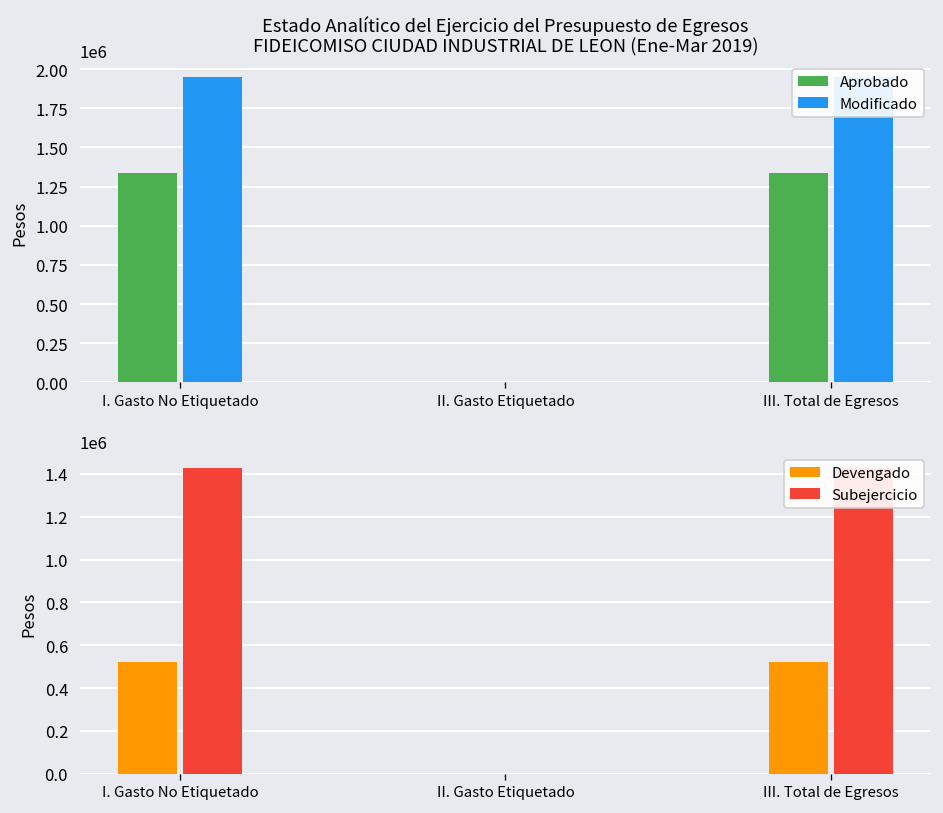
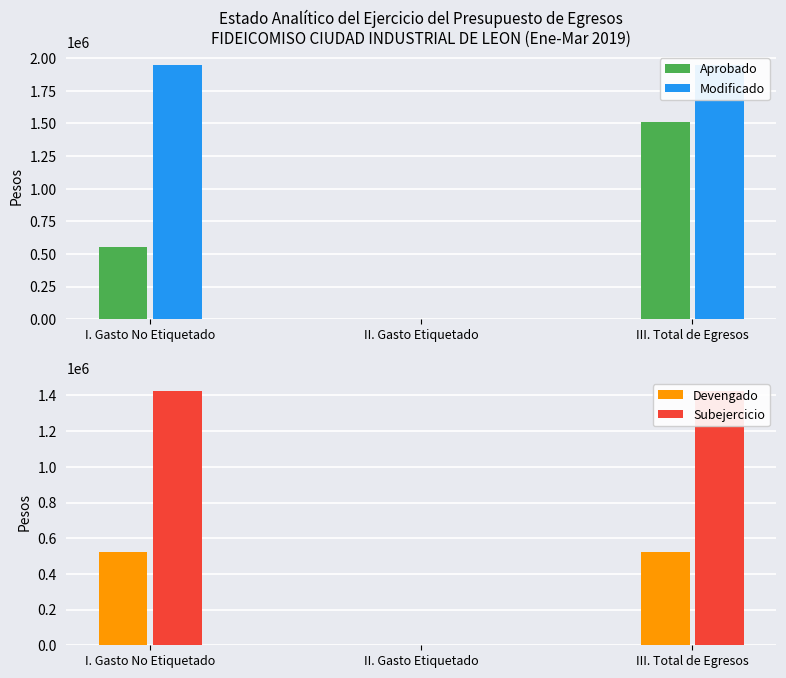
Estado Analítico del Ejercicio del Presupuesto de Egresos FIDEICOMISO CIUDAD INDUSTRIAL DE LEON (Ene-Mar 2019), Aprobado, I. Gasto No Etiquetado: 1340000 -> 550000
Estado Analítico del Ejercicio del Presupuesto de Egresos FIDEICOMISO CIUDAD INDUSTRIAL DE LEON (Ene-Mar 2019), Aprobado, III. Total de Egresos: 1340000 -> 1510000
